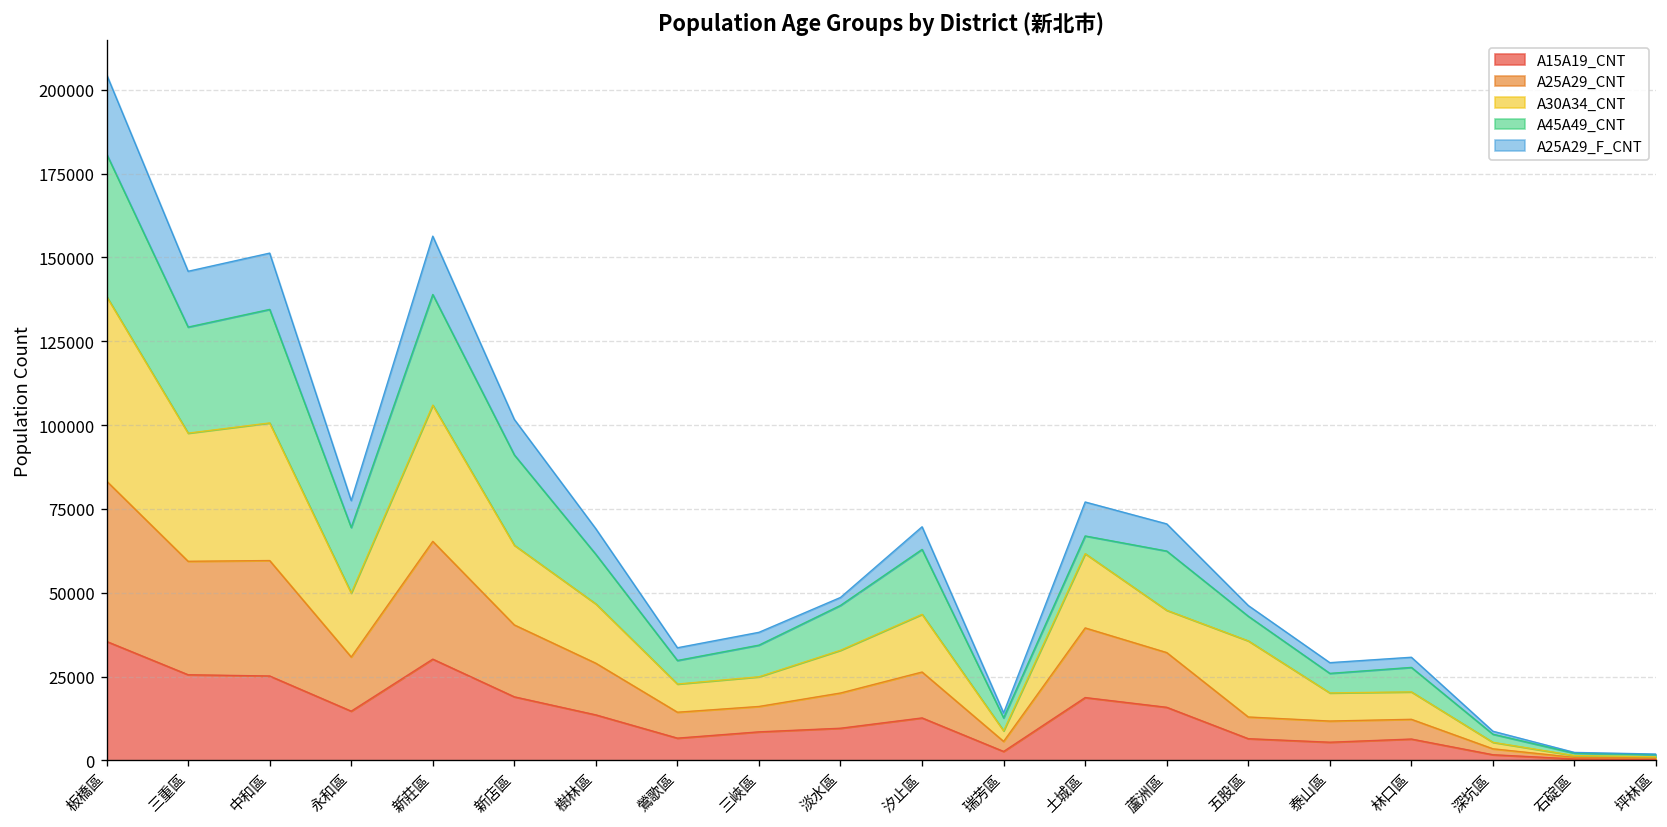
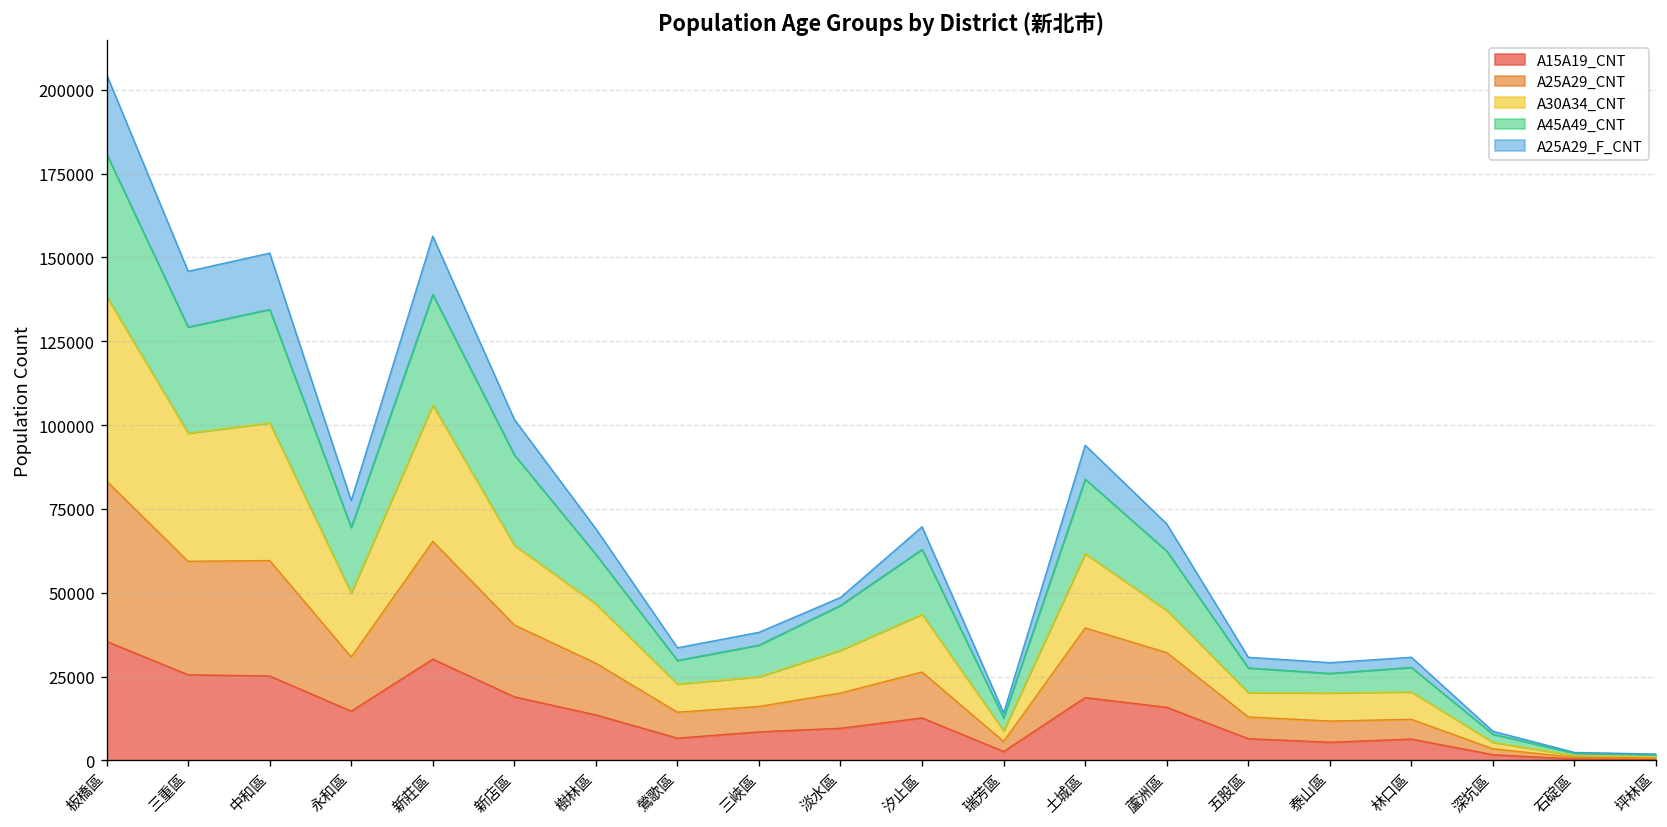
A45A49_CNT, 土城區: 5000 -> 22000
A30A34_CNT, 五股區: 23000 -> 7000
